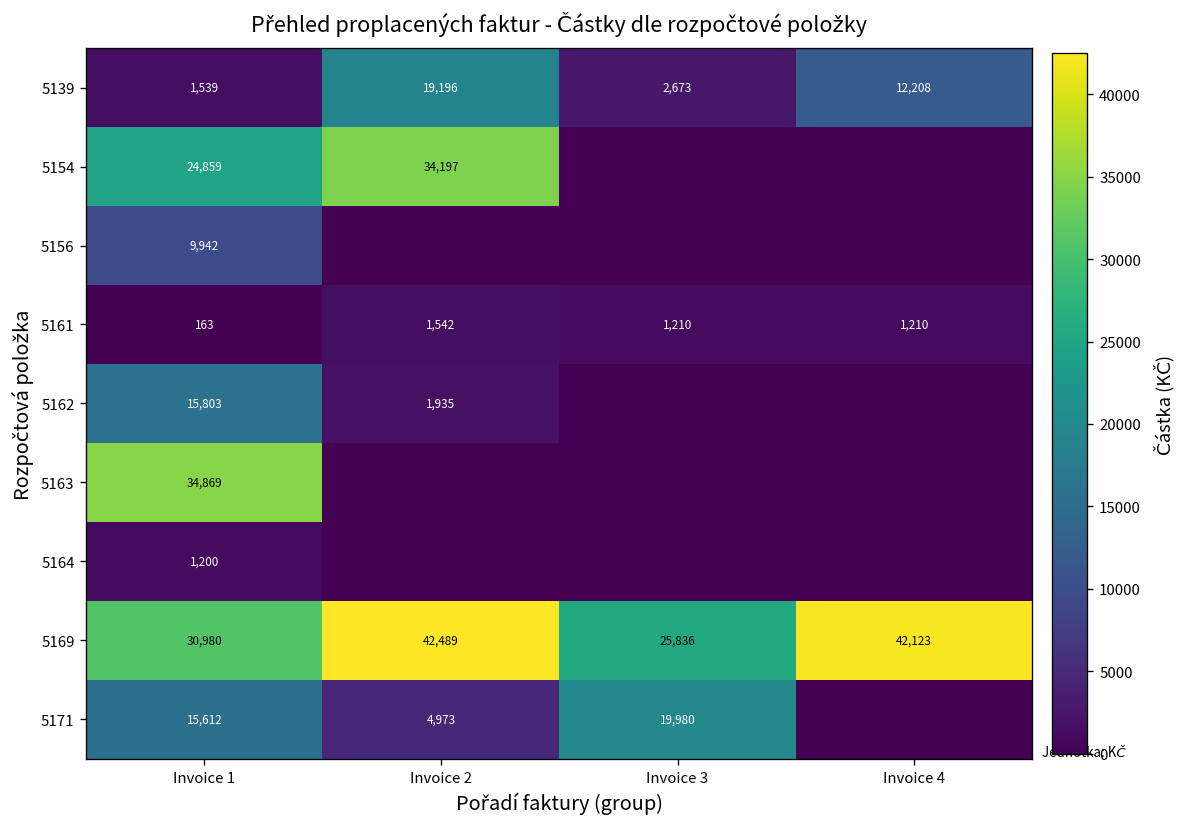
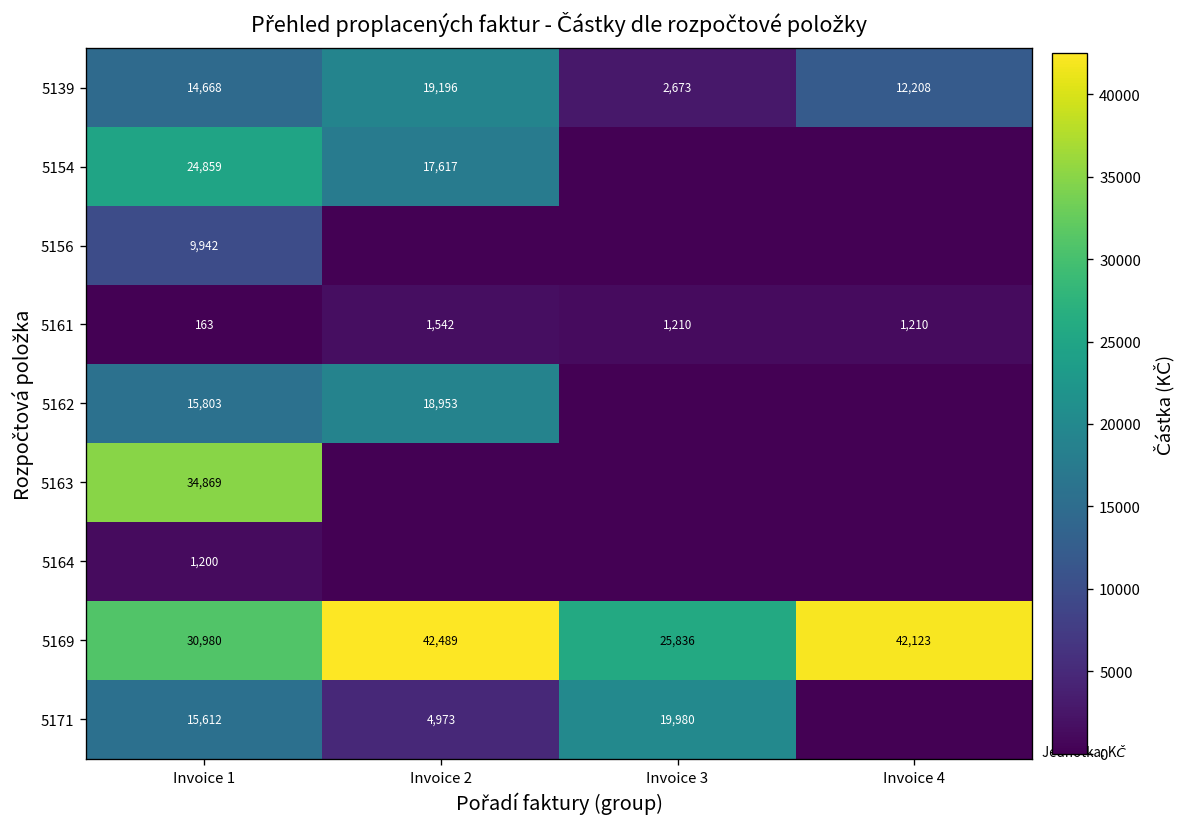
5139, Invoice 1: 1,539 -> 14,668
5154, Invoice 2: 34,197 -> 17,617
5162, Invoice 2: 1,935 -> 18,953
